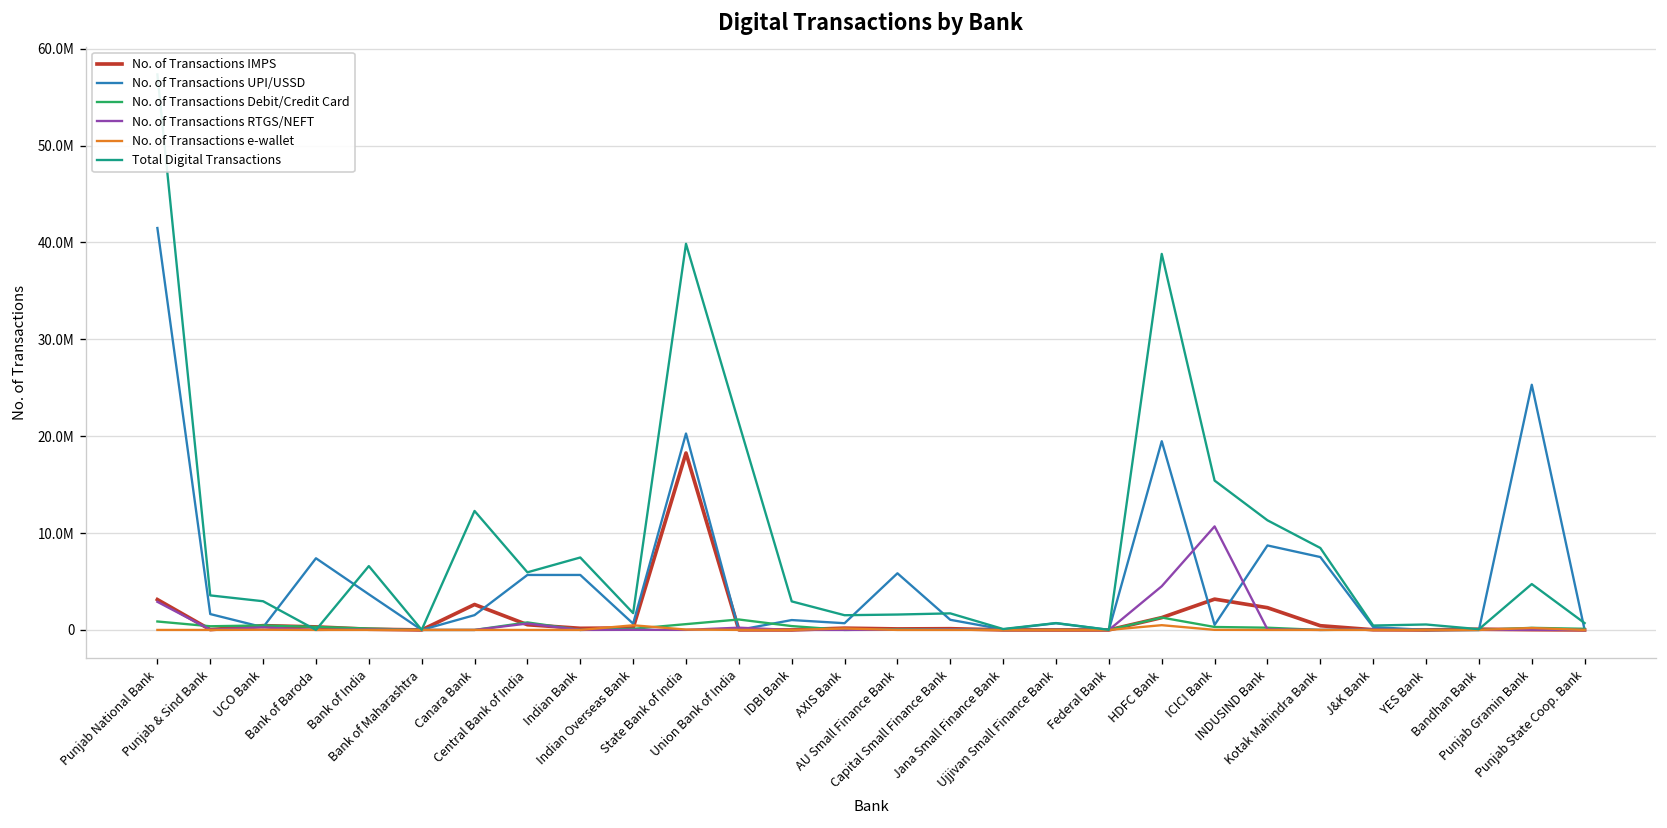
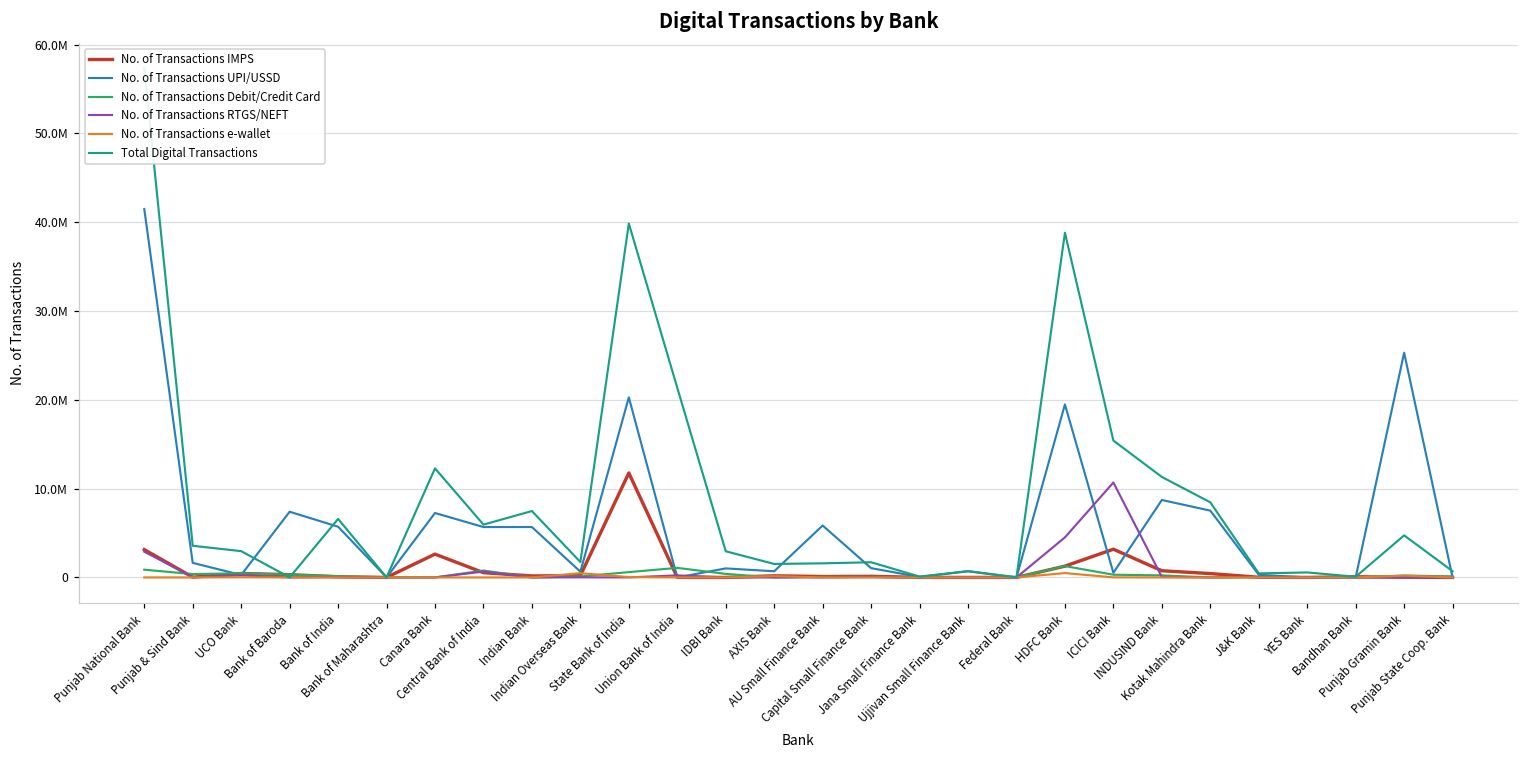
No. of Transactions UPI/USSD, Bank of India: 4000000 -> 6000000
No. of Transactions UPI/USSD, Canara Bank: 2000000 -> 7000000
No. of Transactions IMPS, State Bank of India: 18000000 -> 12000000
No. of Transactions IMPS, INDUSIND Bank: 2000000 -> 1000000
